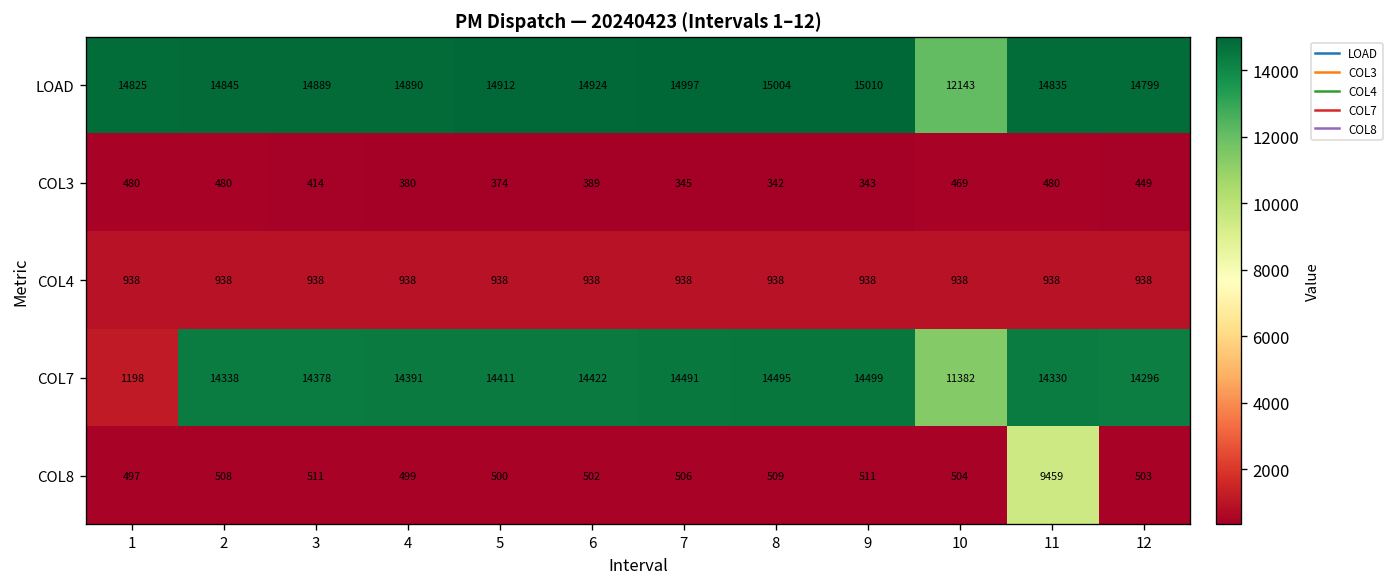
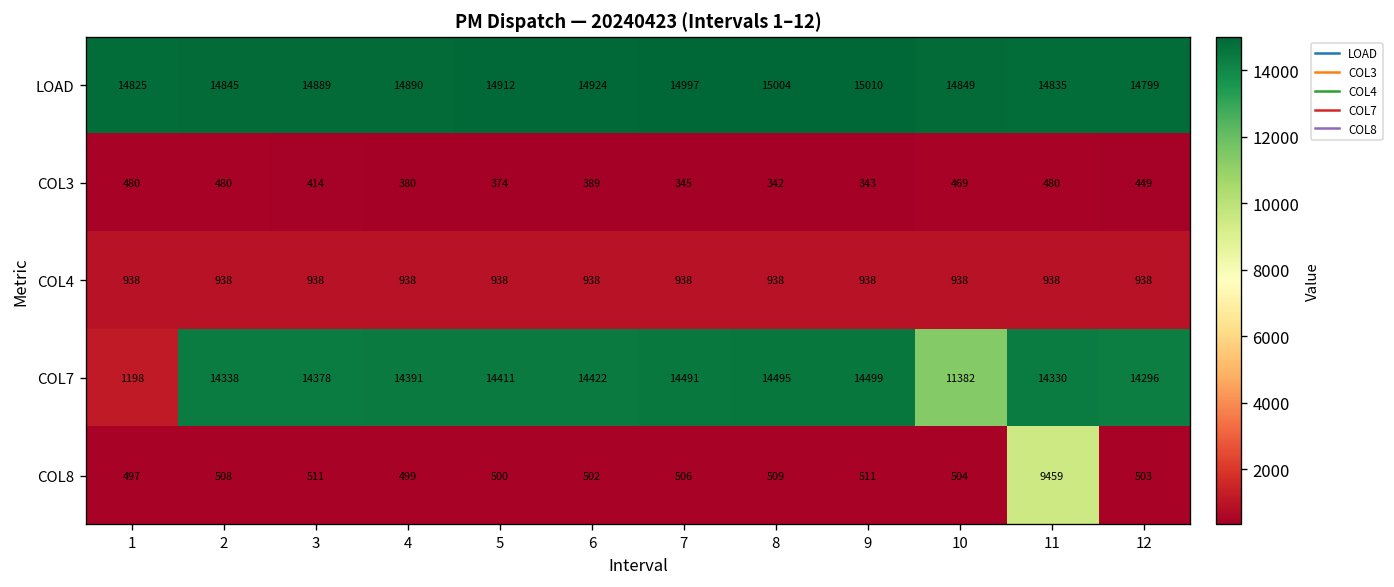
LOAD, 10: 12143 -> 14849
